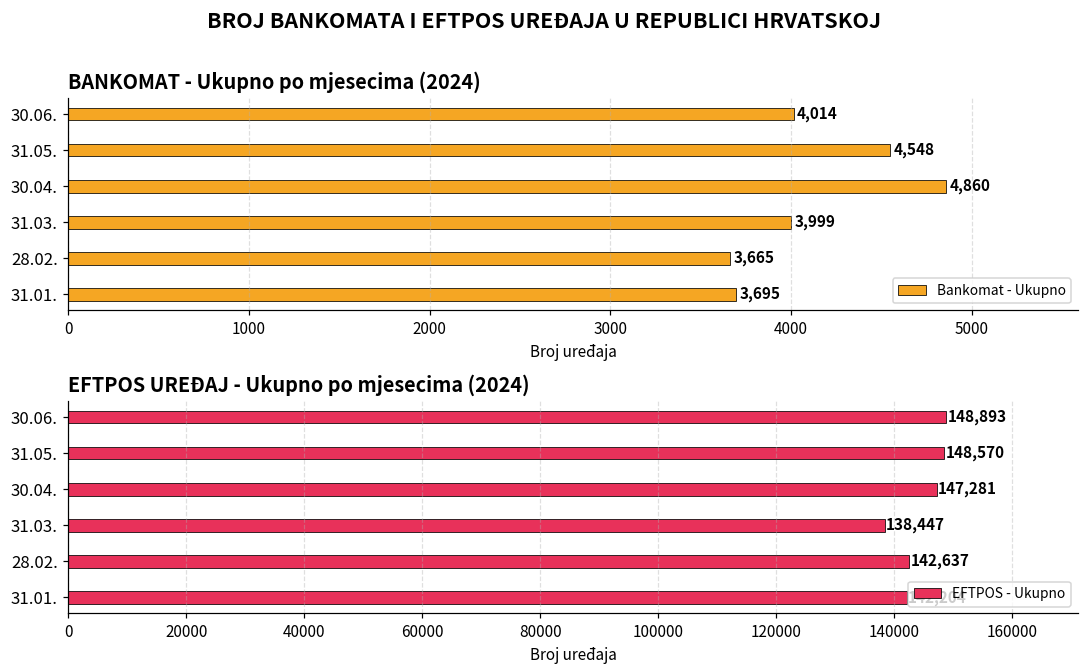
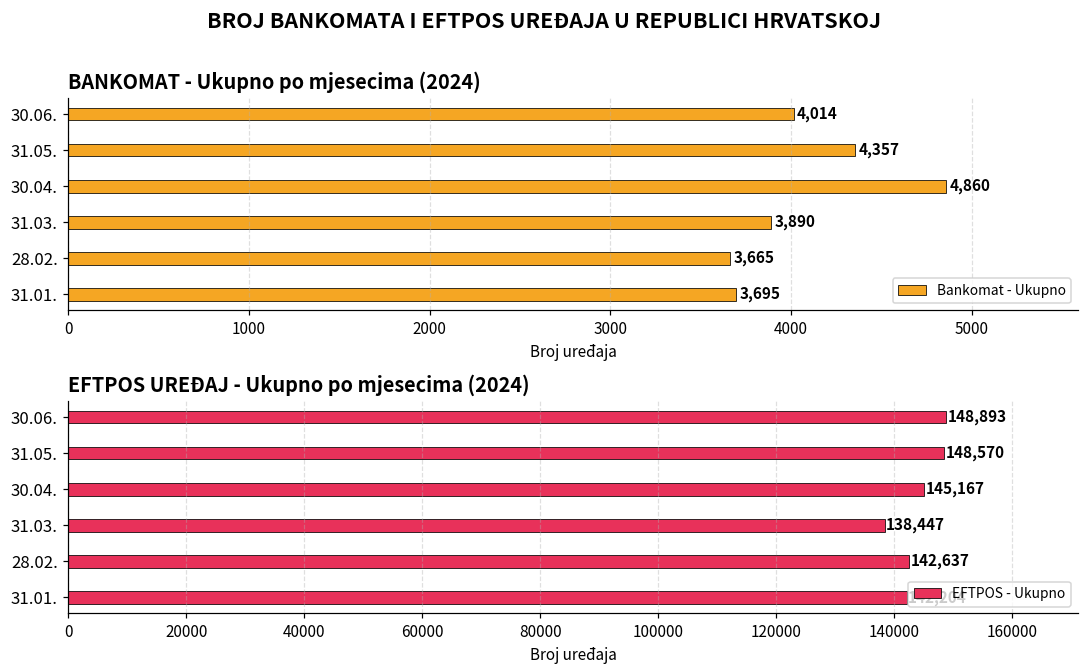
BANKOMAT - Ukupno po mjesecima (2024), 31.05.: 4,548 -> 4,357
BANKOMAT - Ukupno po mjesecima (2024), 31.03.: 3,999 -> 3,890
EFTPOS UREĐAJ - Ukupno po mjesecima (2024), 30.04.: 147,281 -> 145,167
